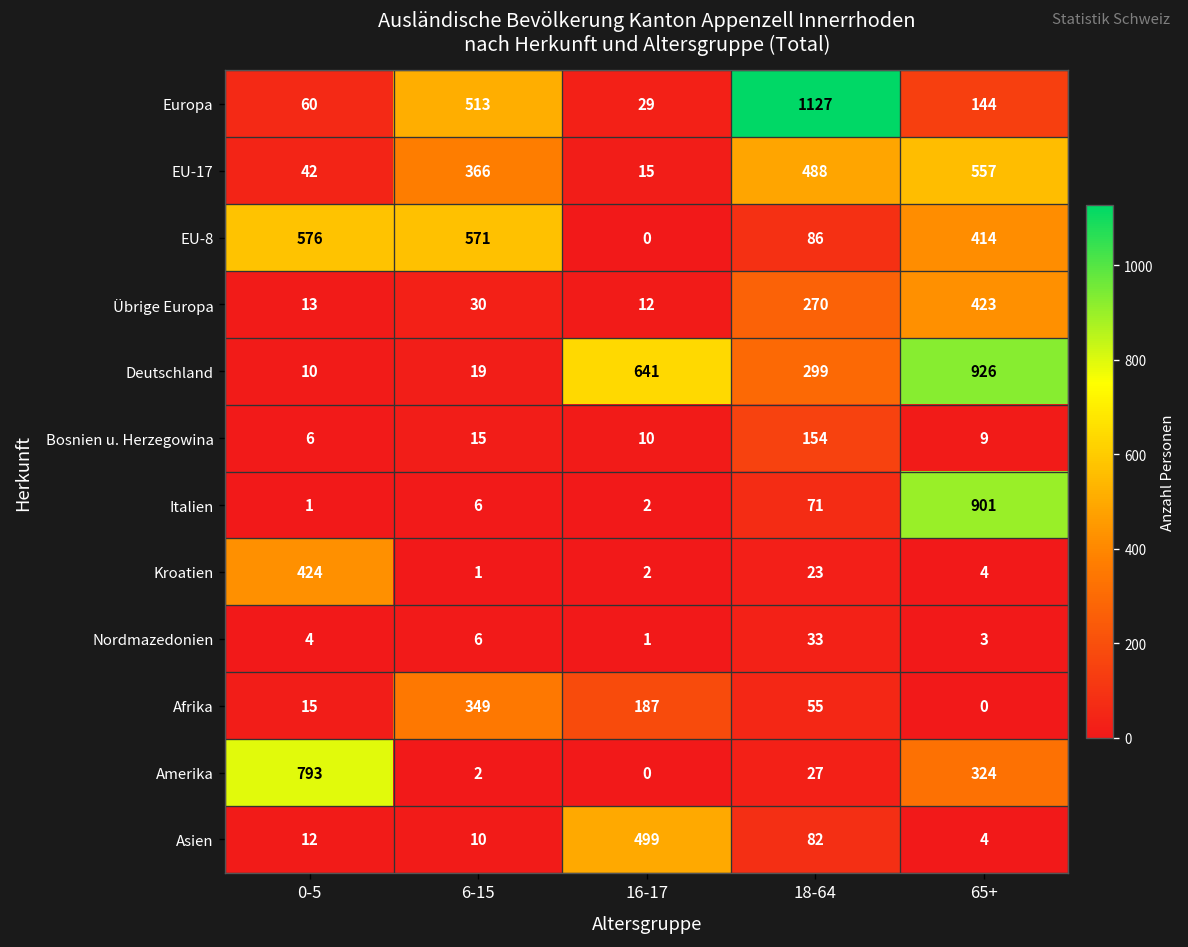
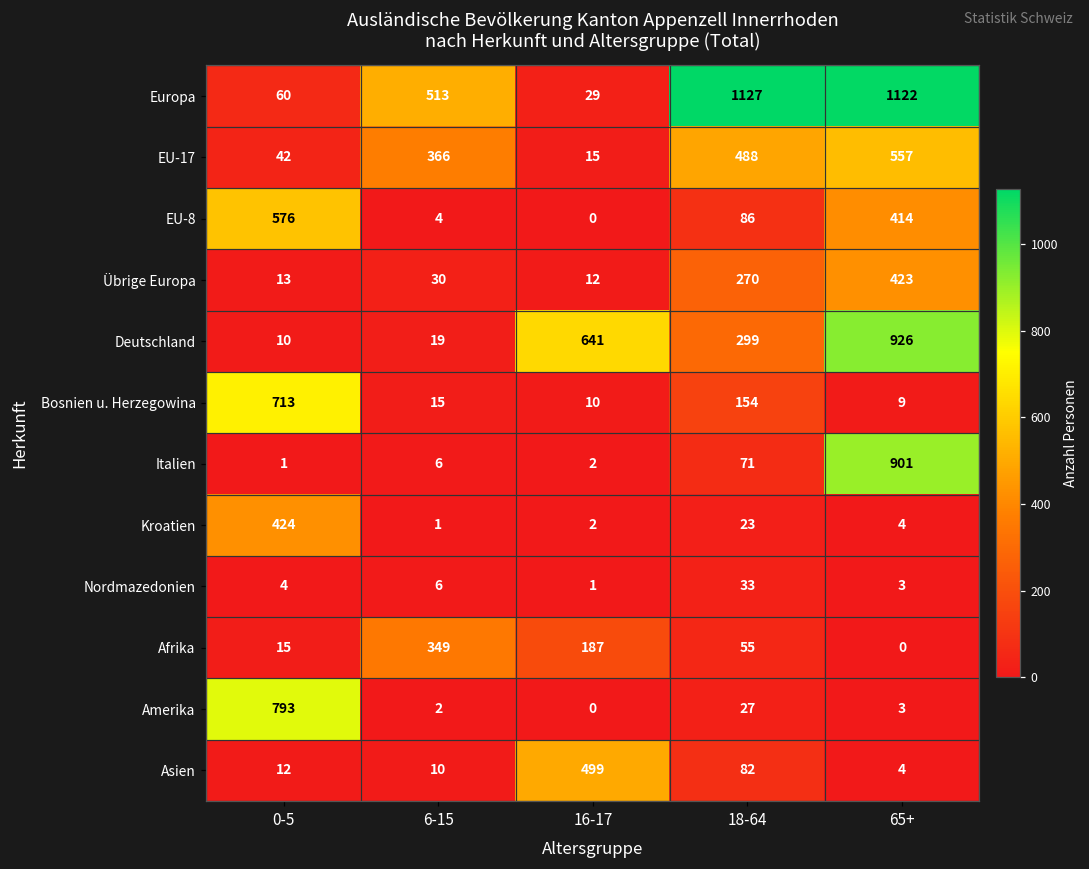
Europa, 65+: 144 -> 1122
EU-8, 6-15: 571 -> 4
Bosnien u. Herzegowina, 0-5: 6 -> 713
Amerika, 65+: 324 -> 3
